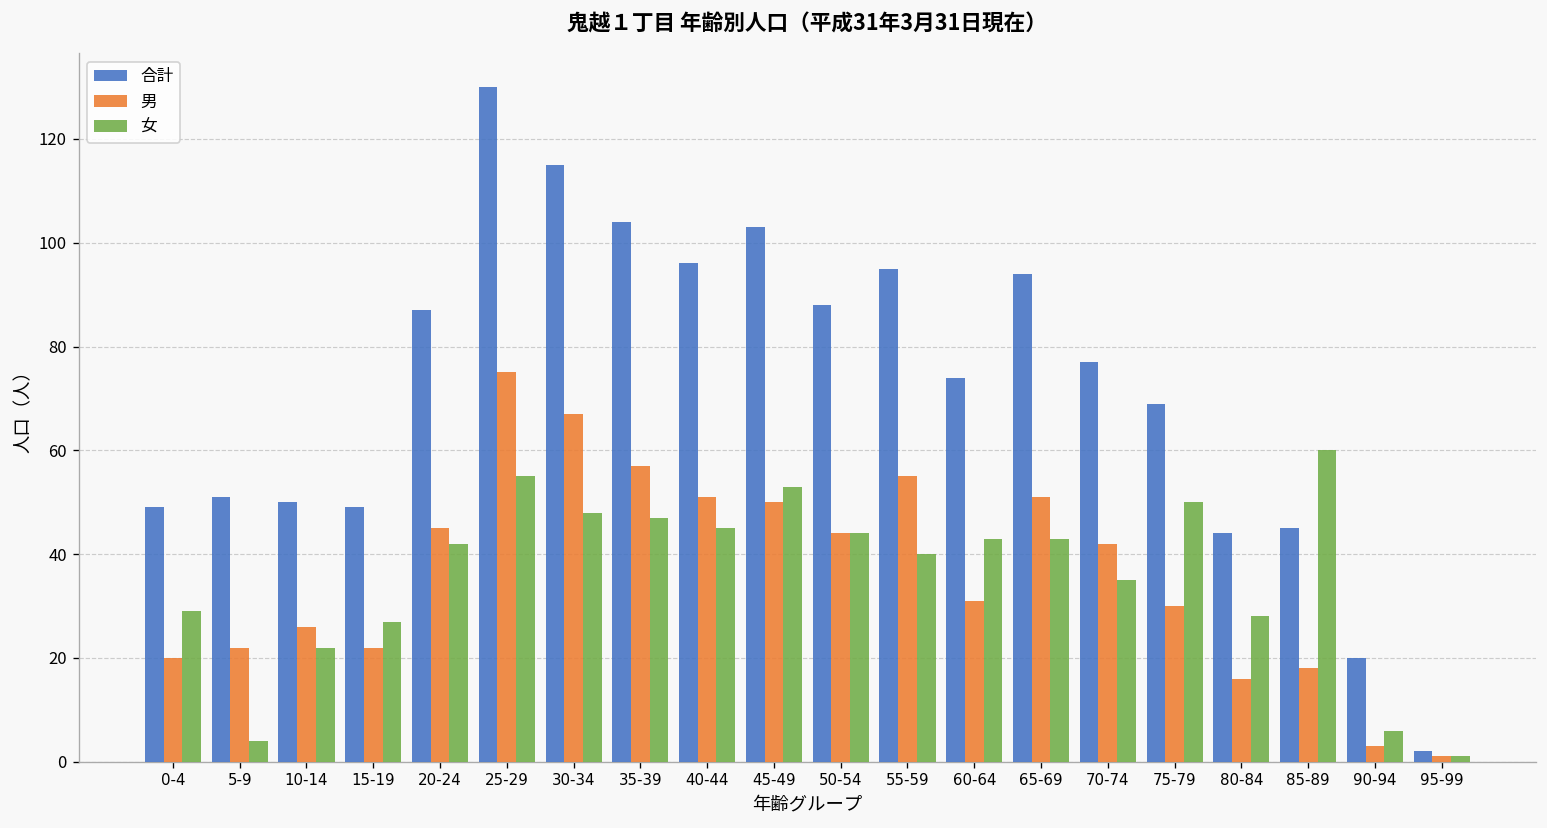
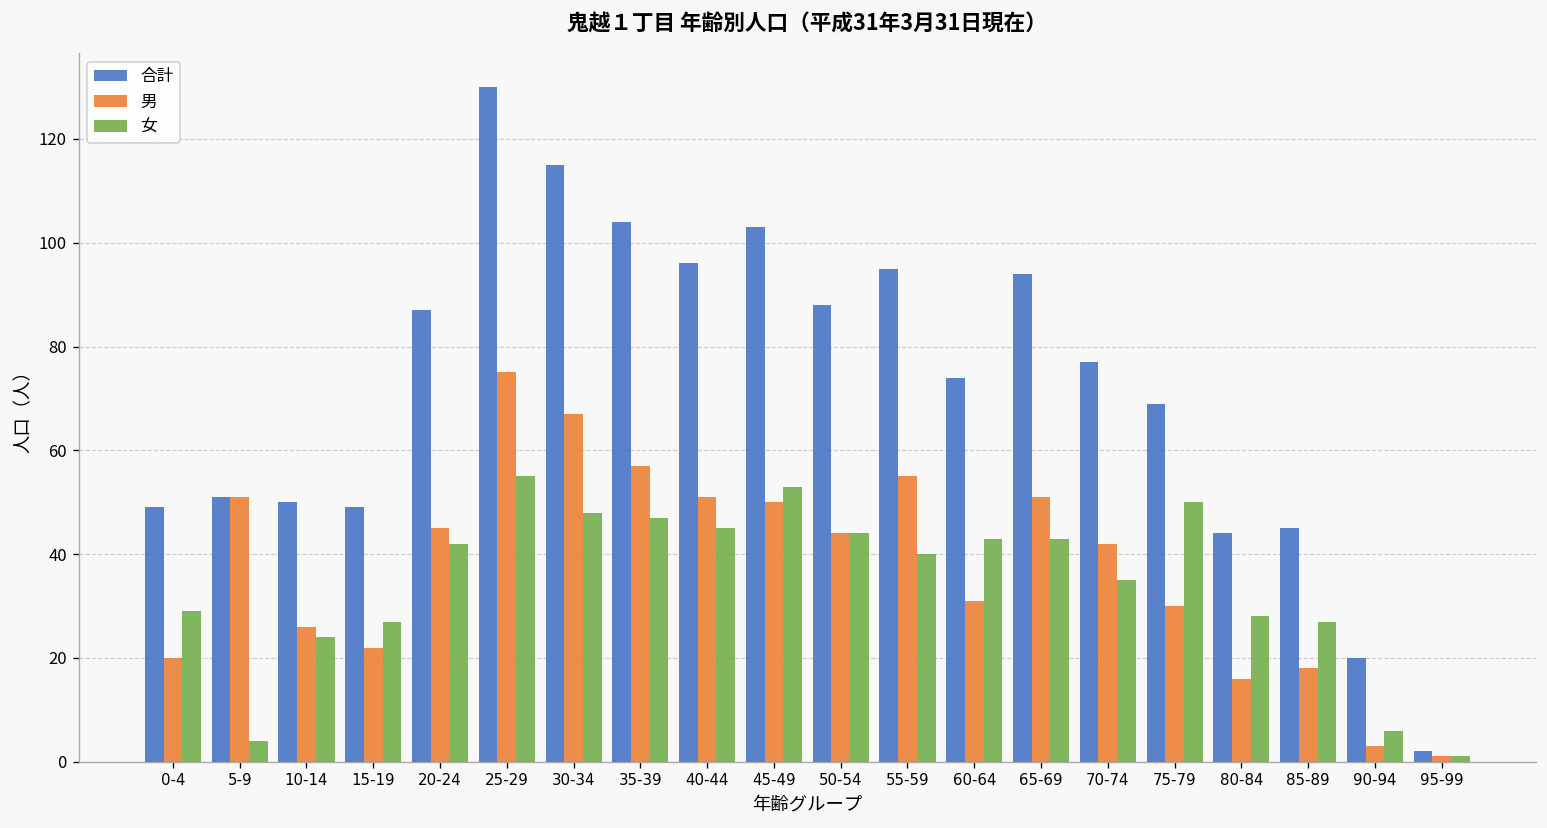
男, 5-9: 22 -> 51
女, 10-14: 22 -> 24
女, 85-89: 60 -> 27
